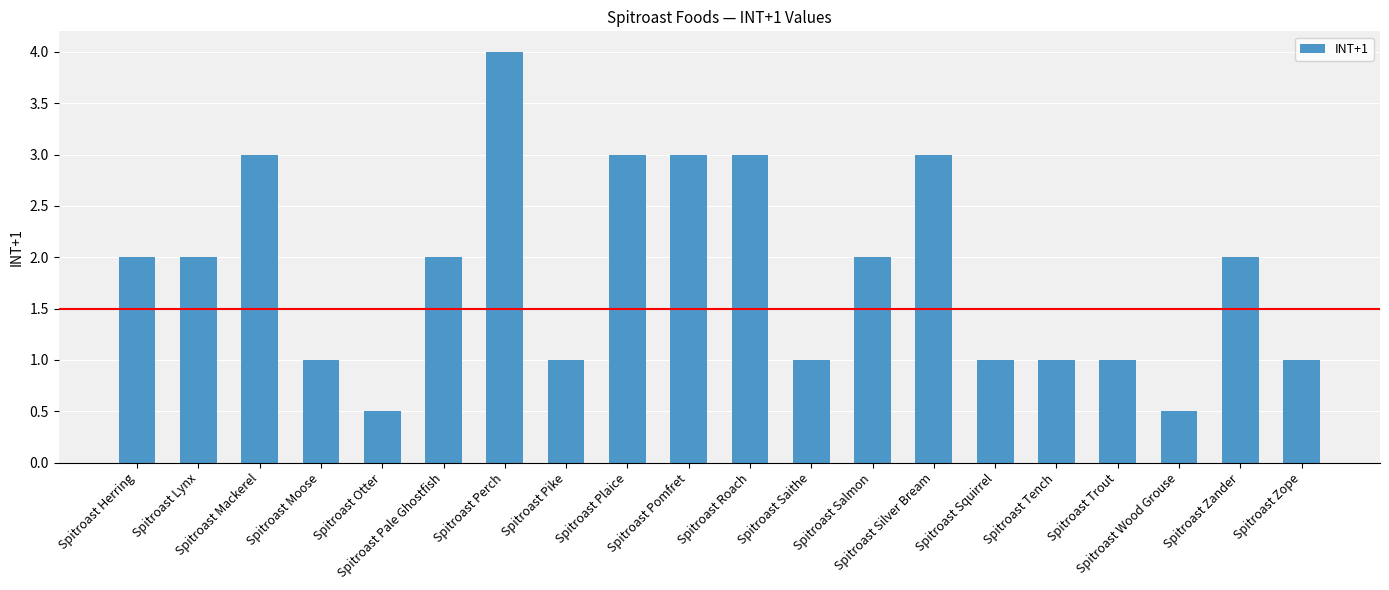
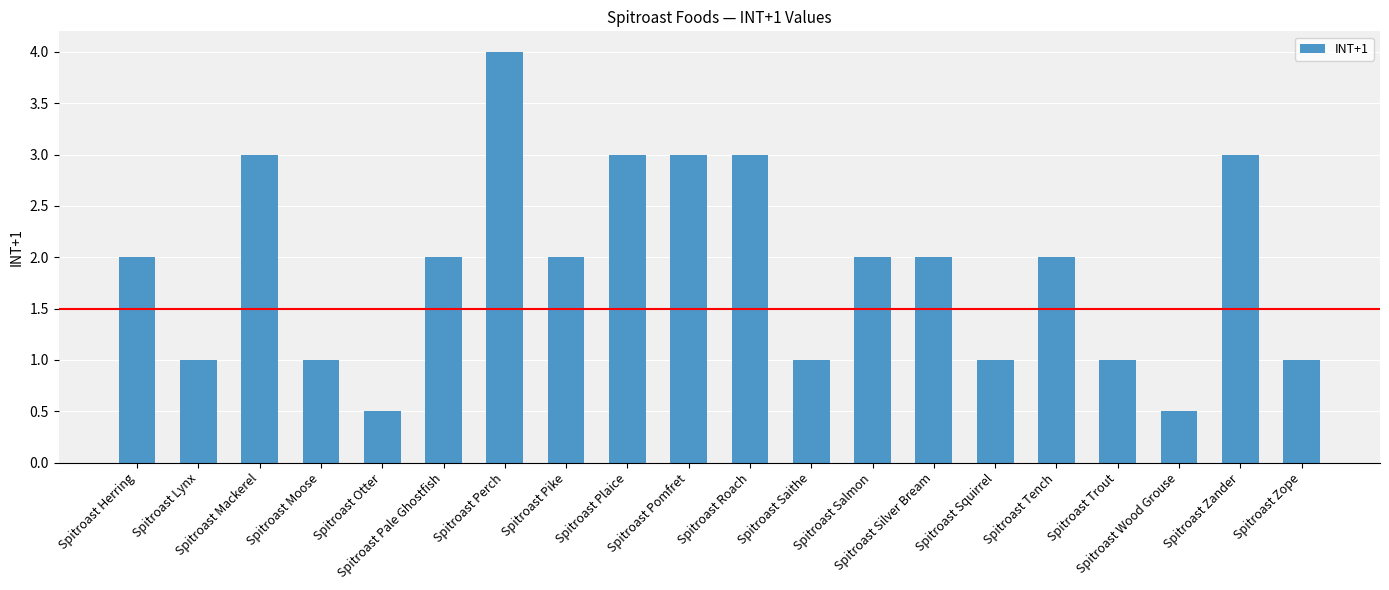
Spitroast Lynx: 2 -> 1
Spitroast Pike: 1 -> 2
Spitroast Silver Bream: 3 -> 2
Spitroast Tench: 1 -> 2
Spitroast Zander: 2 -> 3
